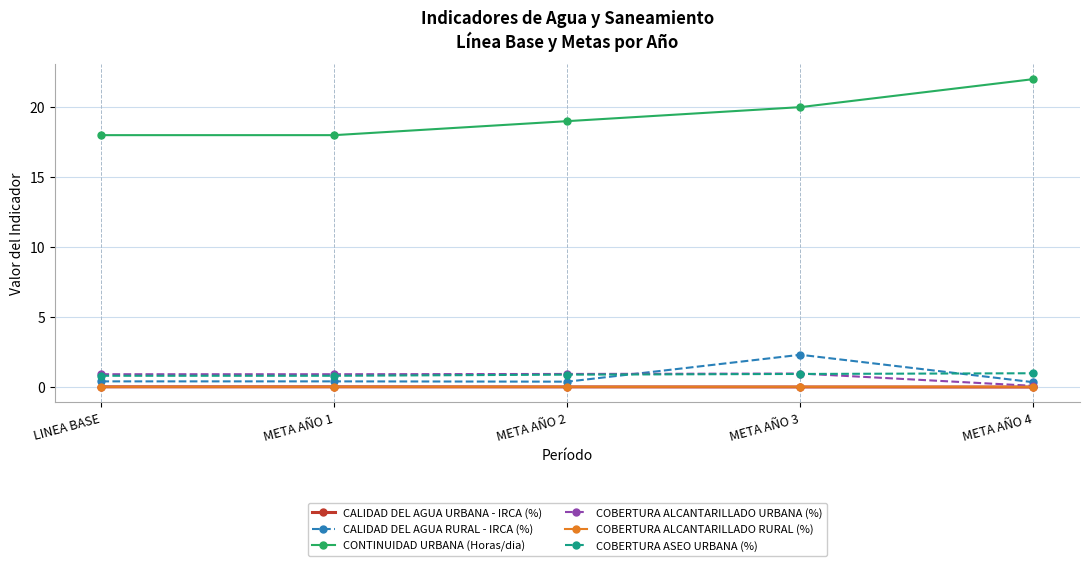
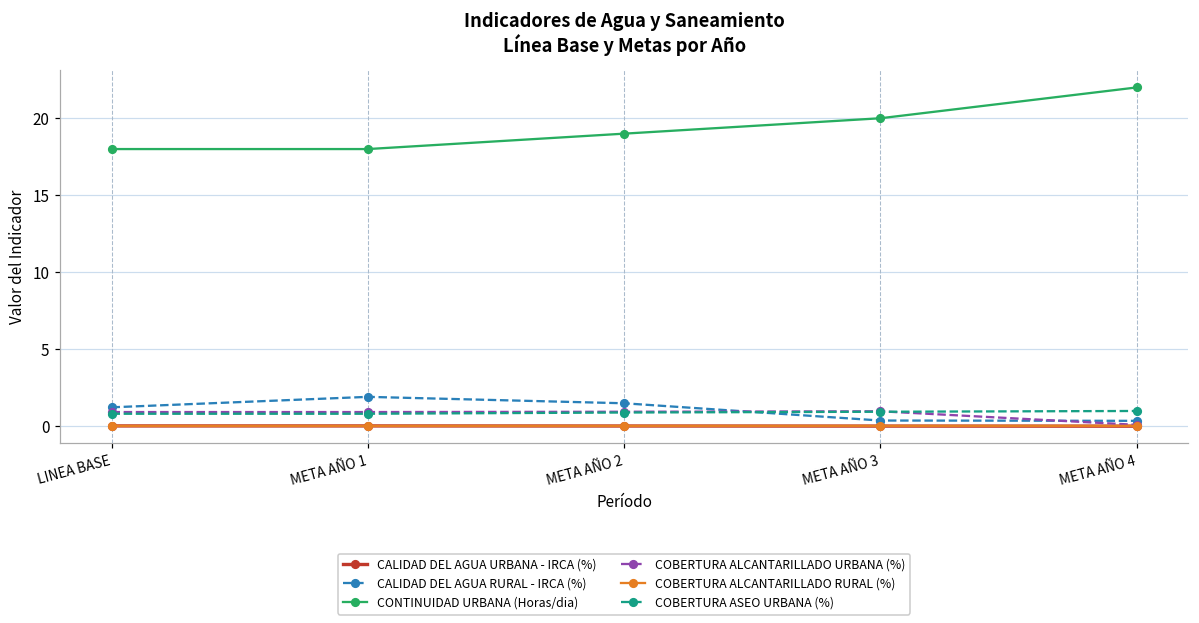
CALIDAD DEL AGUA RURAL - IRCA (%), LINEA BASE: 0.4 -> 1.2
CALIDAD DEL AGUA RURAL - IRCA (%), META AÑO 1: 0.4 -> 1.9
CALIDAD DEL AGUA RURAL - IRCA (%), META AÑO 2: 0.4 -> 1.5
CALIDAD DEL AGUA RURAL - IRCA (%), META AÑO 3: 2.3 -> 0.4
